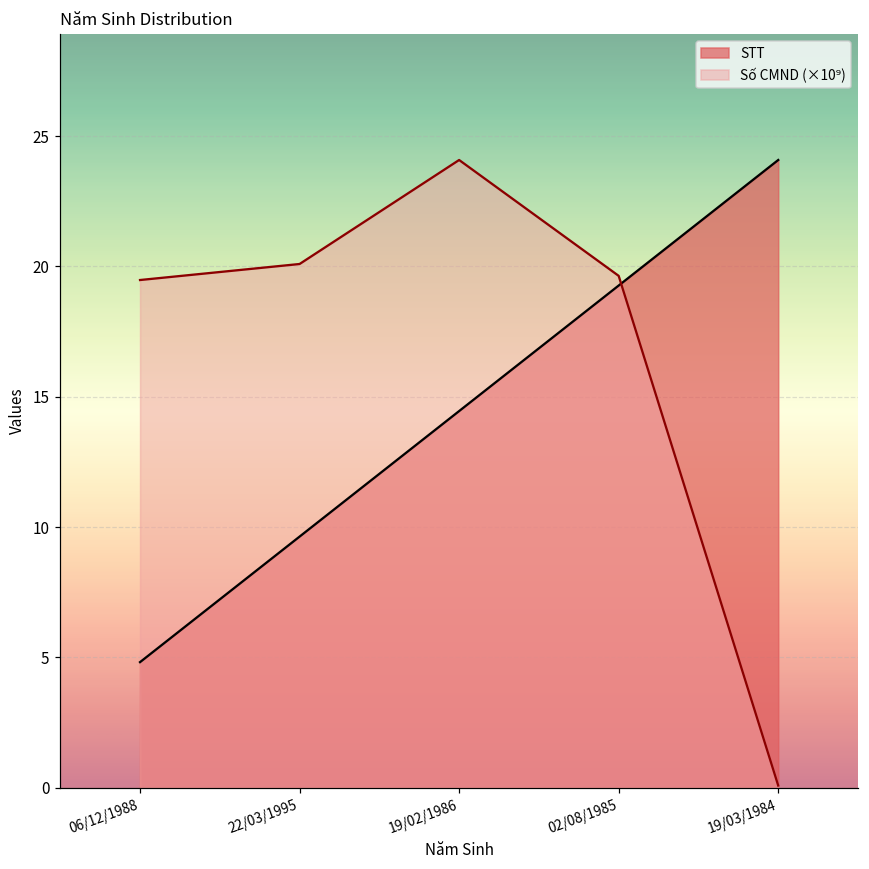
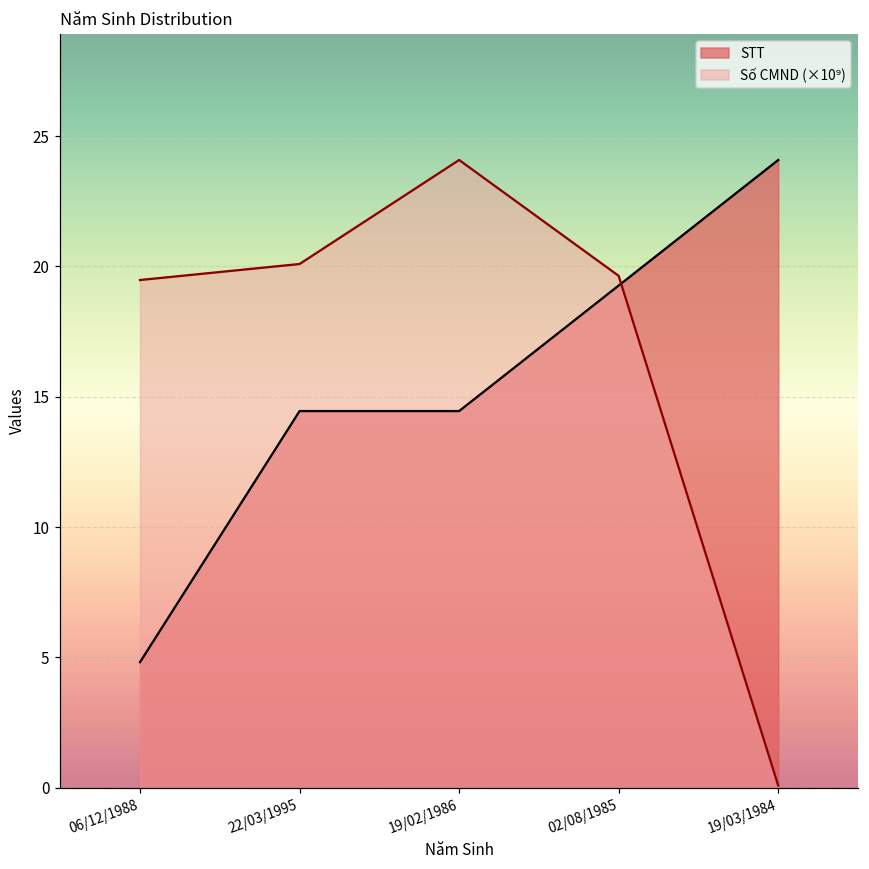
STT, 22/03/1995: 9.6 -> 14.5
